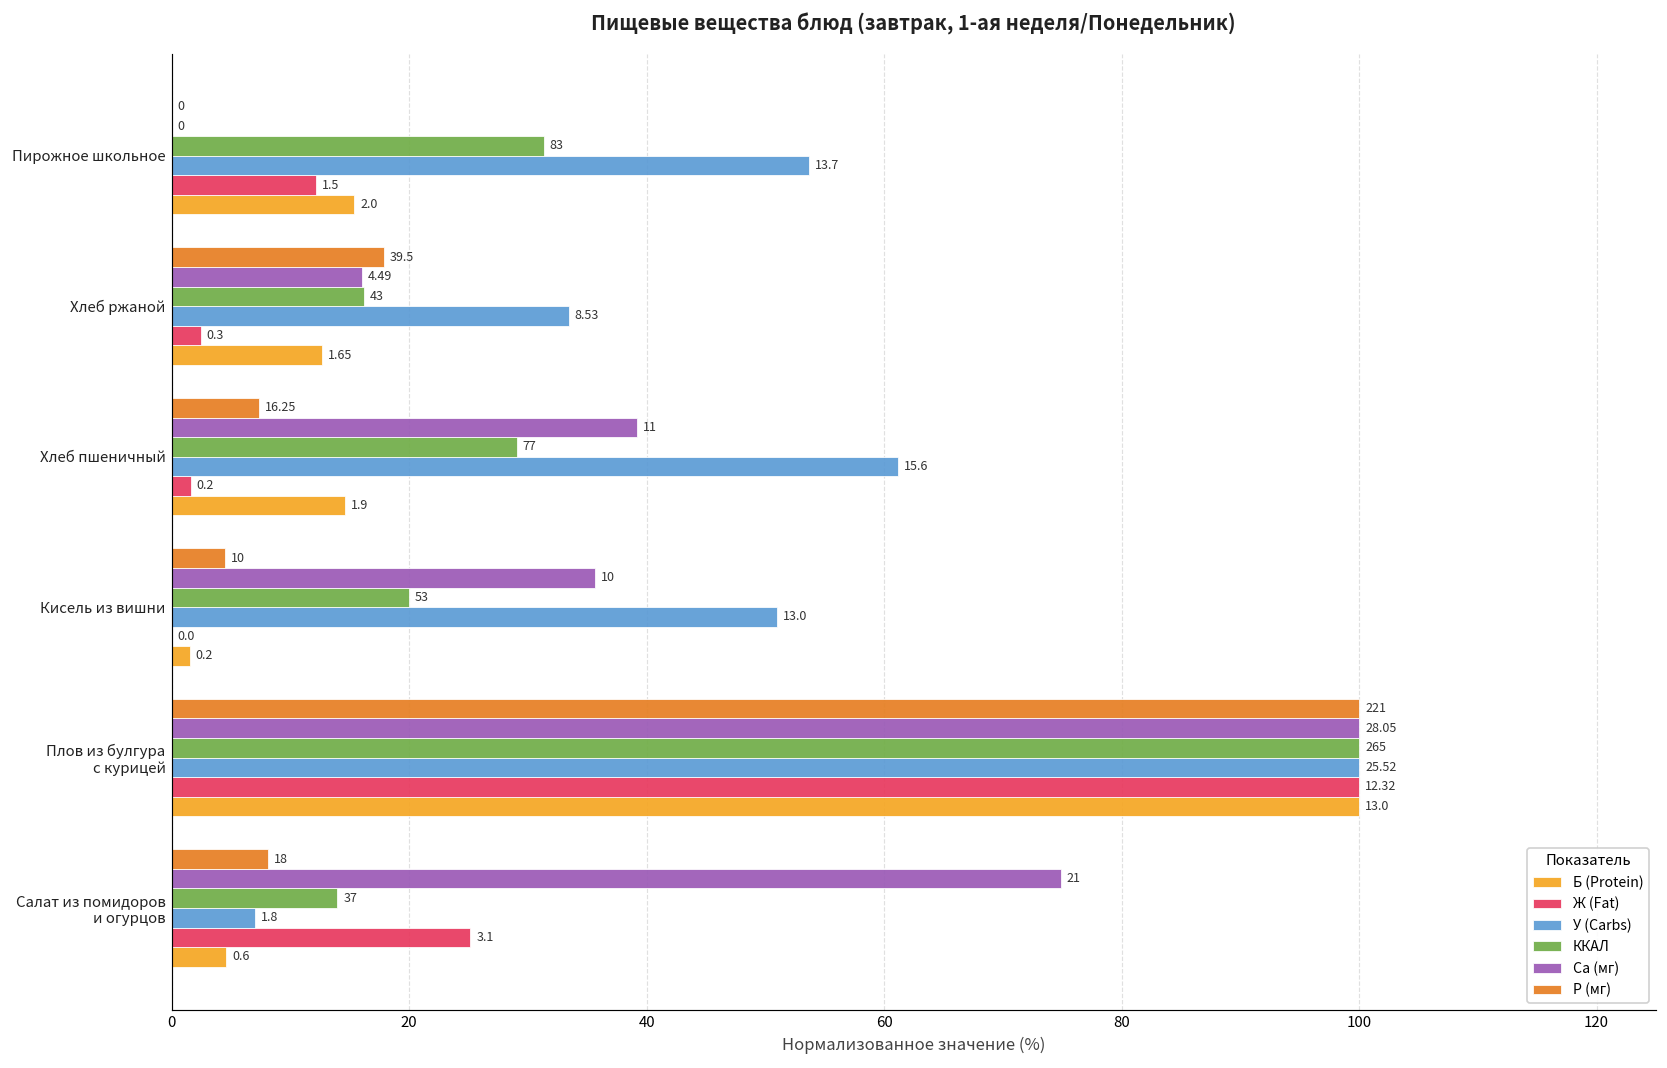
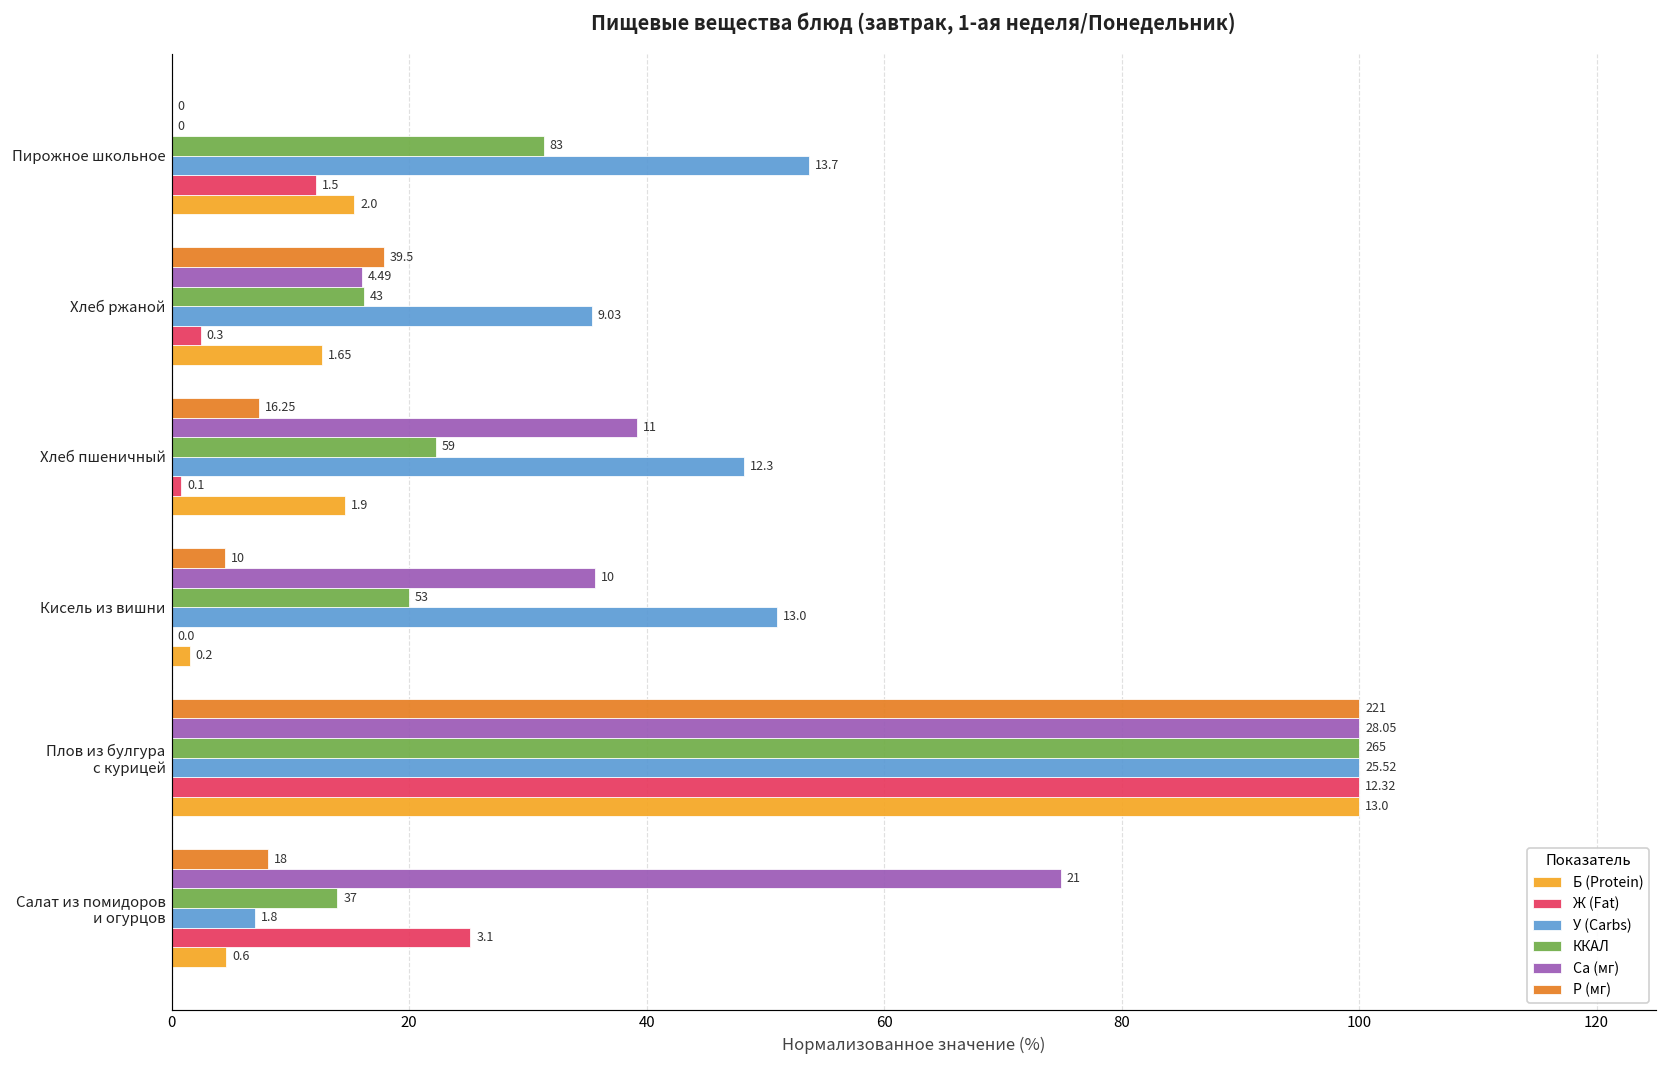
У (Carbs), Хлеб ржаной: 8.53 -> 9.03
ККАЛ, Хлеб пшеничный: 77 -> 59
У (Carbs), Хлеб пшеничный: 15.6 -> 12.3
Ж (Fat), Хлеб пшеничный: 0.2 -> 0.1
